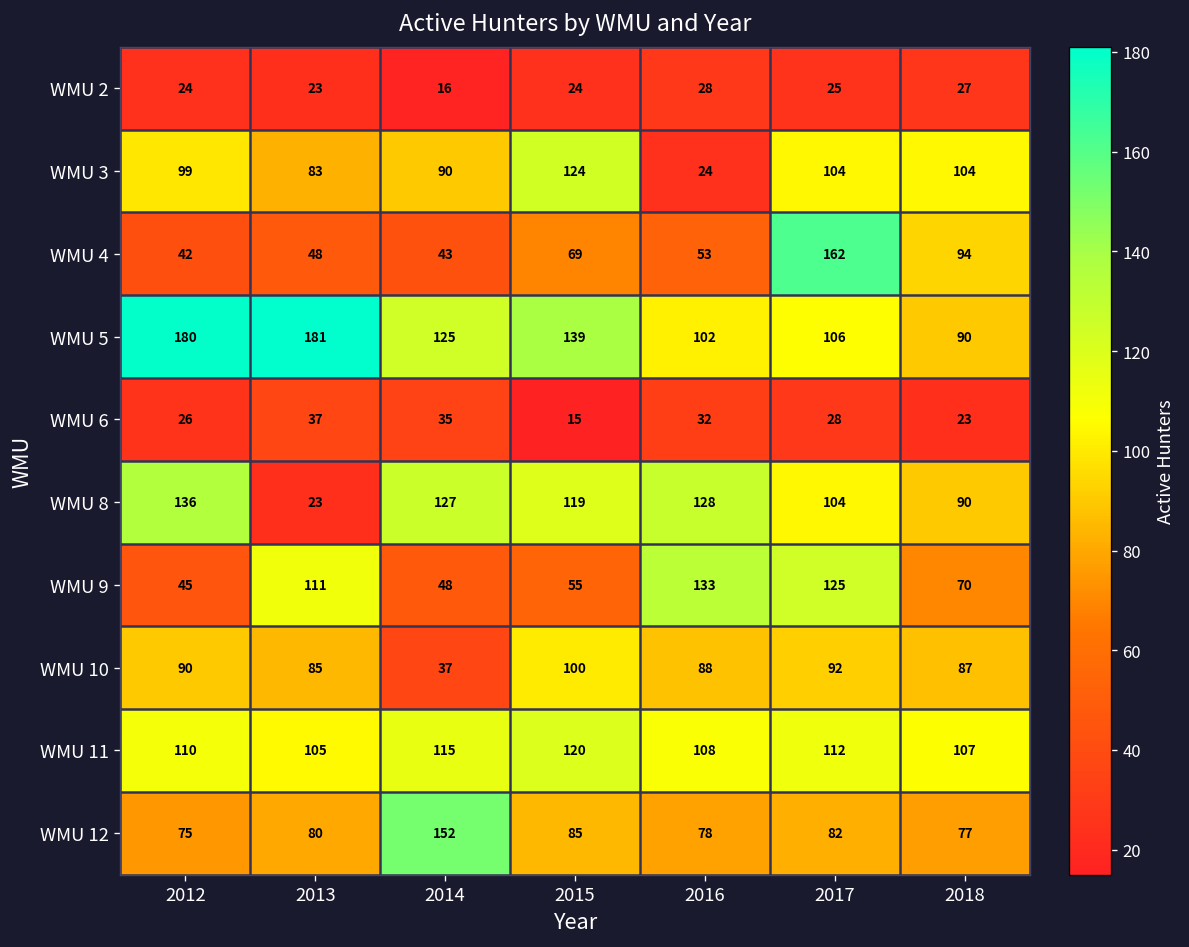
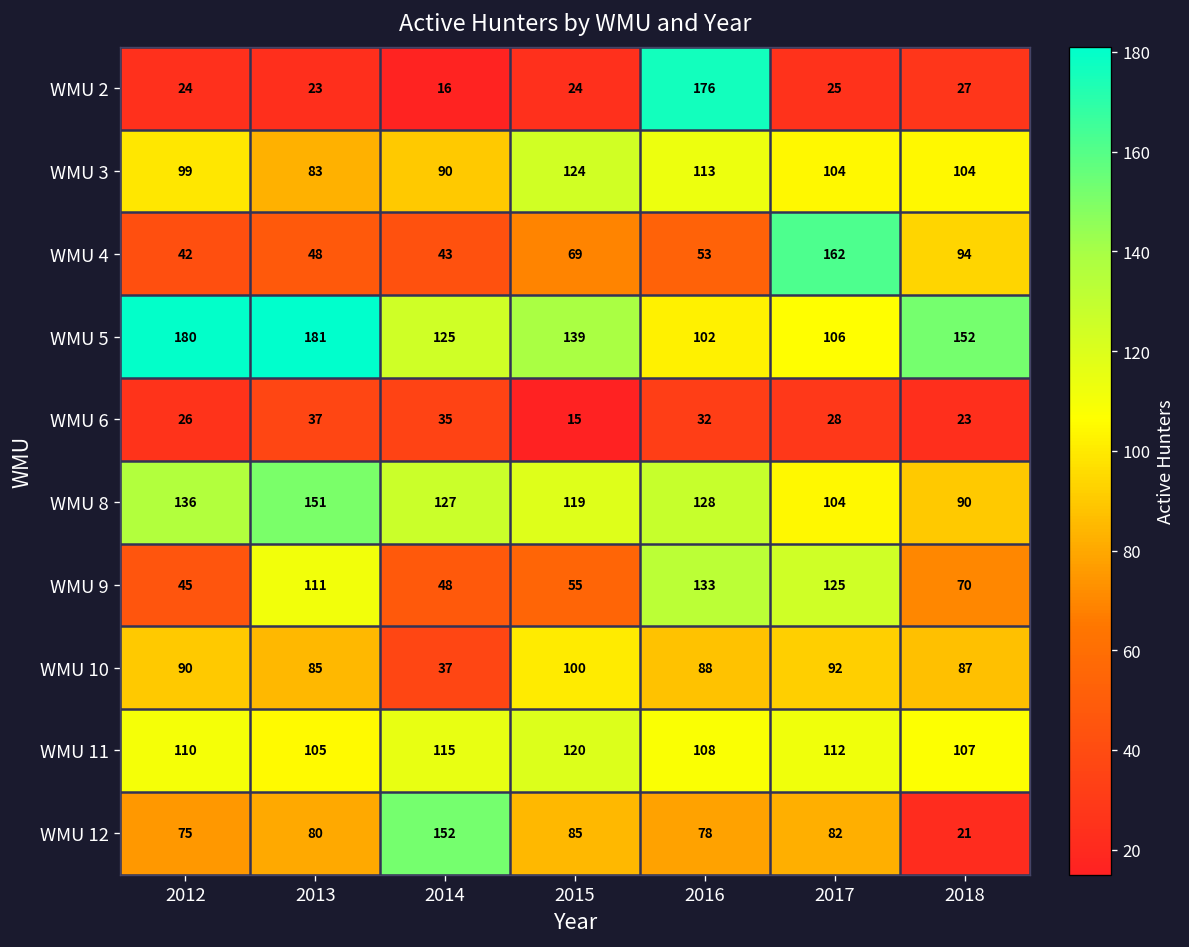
WMU 2, 2016: 28 -> 176
WMU 3, 2016: 24 -> 113
WMU 5, 2018: 90 -> 152
WMU 8, 2013: 23 -> 151
WMU 12, 2018: 77 -> 21
